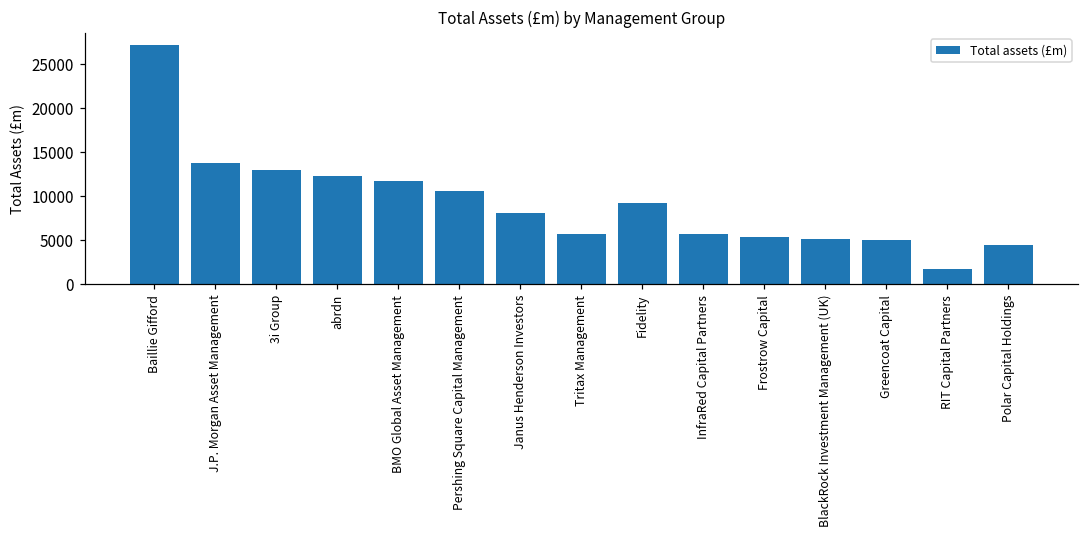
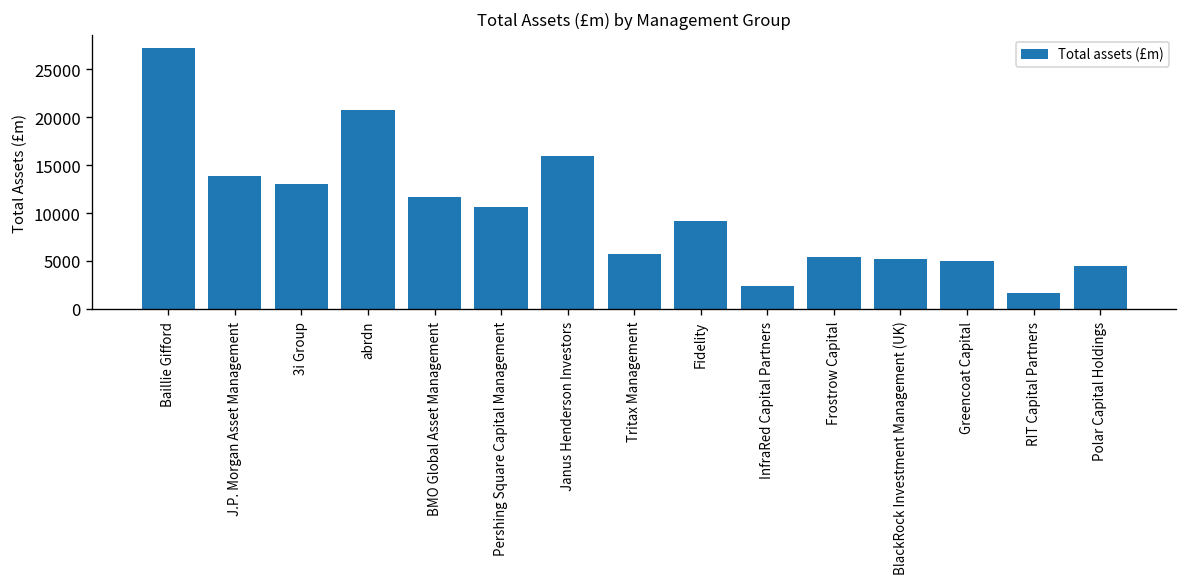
abrdn: 12000 -> 21000
Janus Henderson Investors: 8000 -> 16000
InfraRed Capital Partners: 6000 -> 2000
